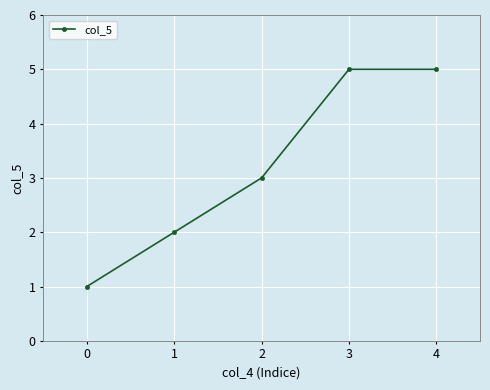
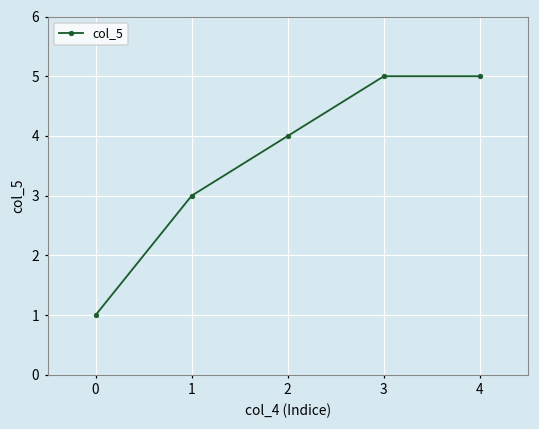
1: 2 -> 3
2: 3 -> 4
